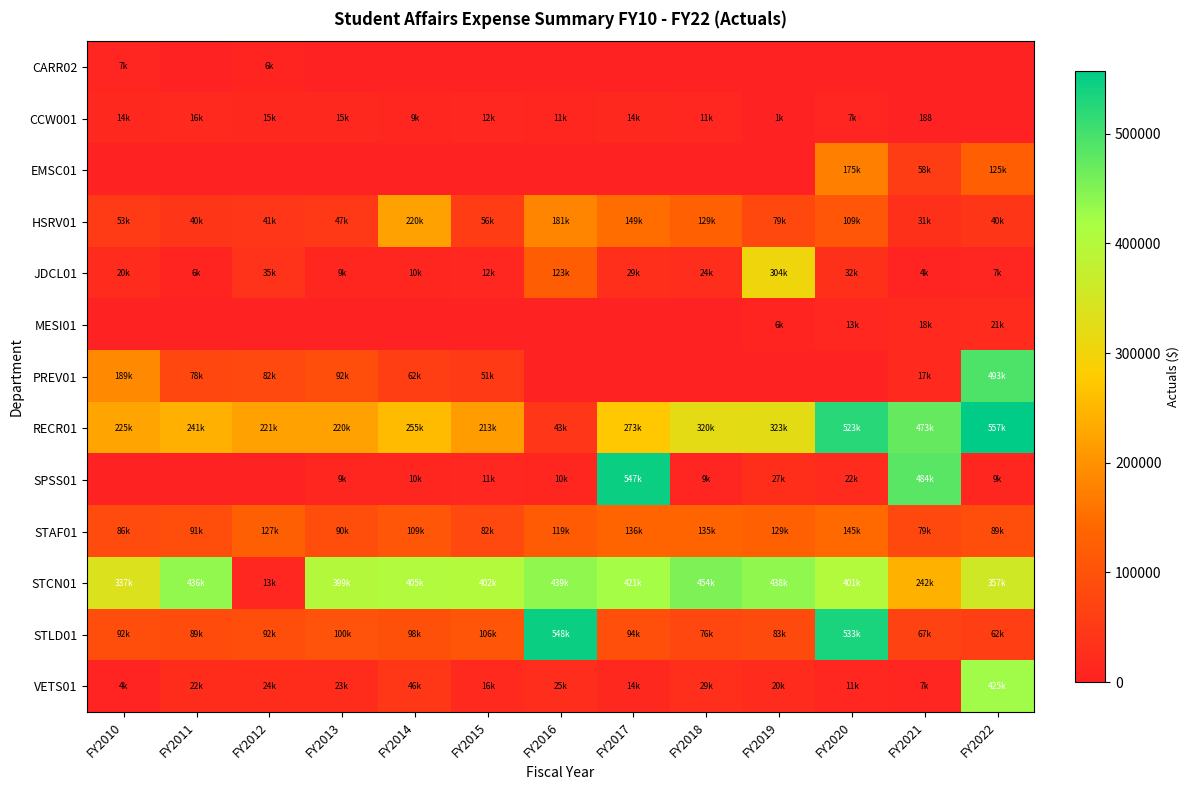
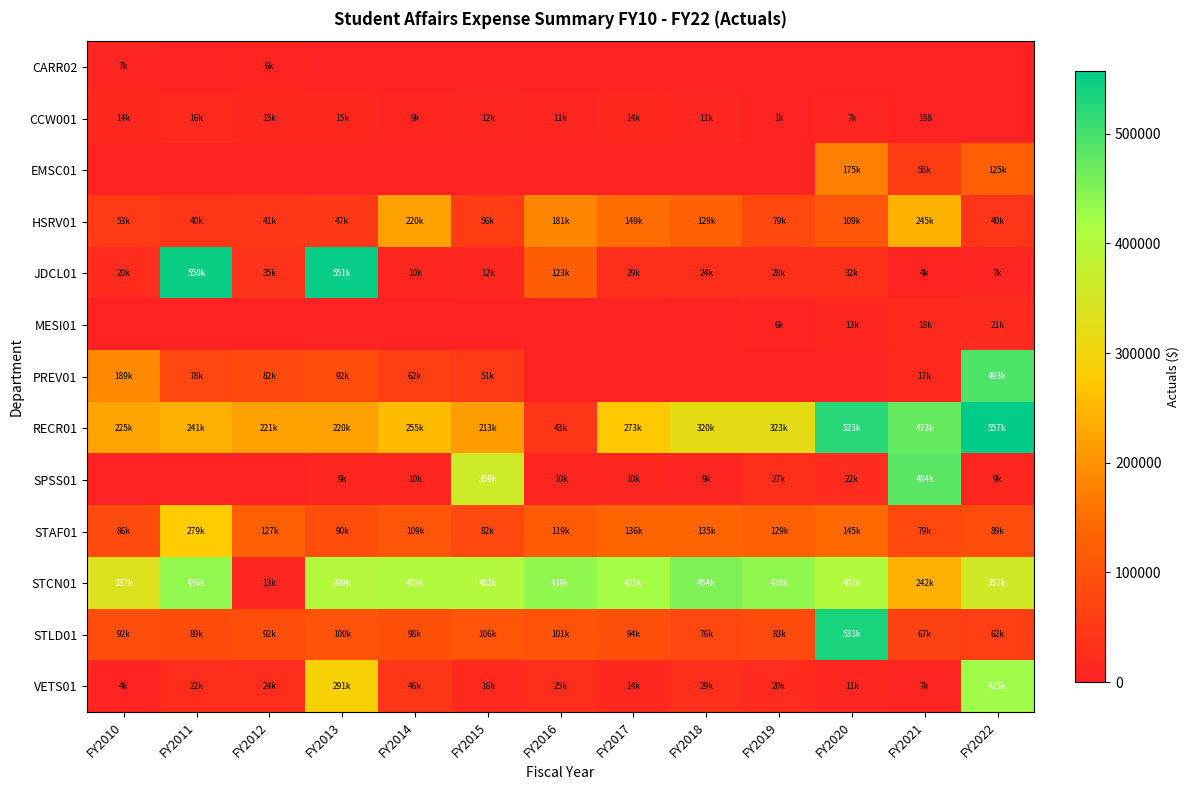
HSRV01, FY2021: 31k -> 245k
JDCL01, FY2011: 6k -> 550k
JDCL01, FY2013: 9k -> 551k
JDCL01, FY2019: 304k -> 28k
SPSS01, FY2015: 11k -> 359k
SPSS01, FY2017: 547k -> 10k
STAF01, FY2011: 91k -> 279k
STLD01, FY2016: 548k -> 101k
VETS01, FY2013: 23k -> 291k
